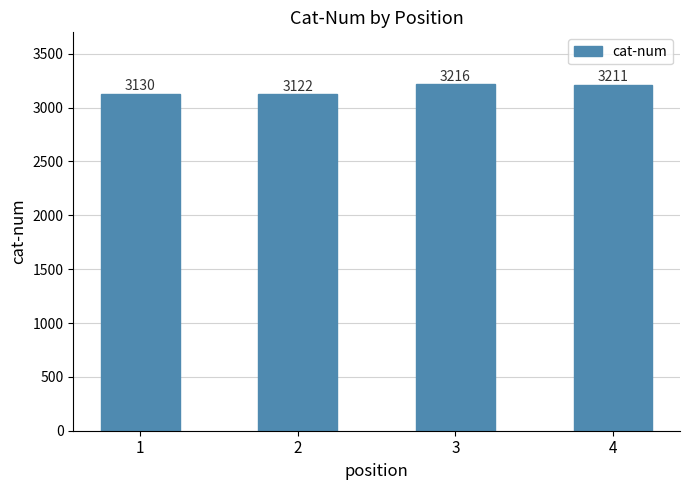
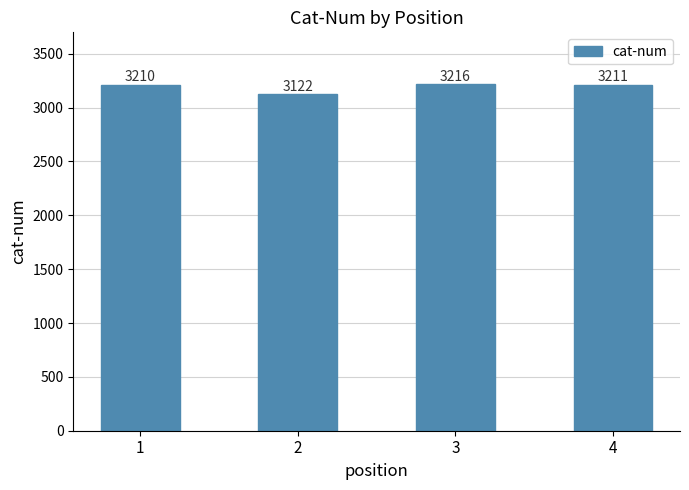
1: 3130 -> 3210
